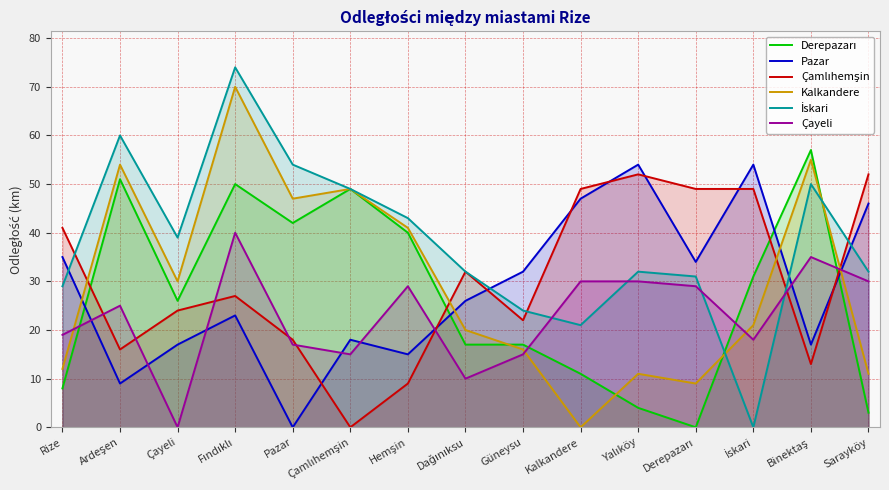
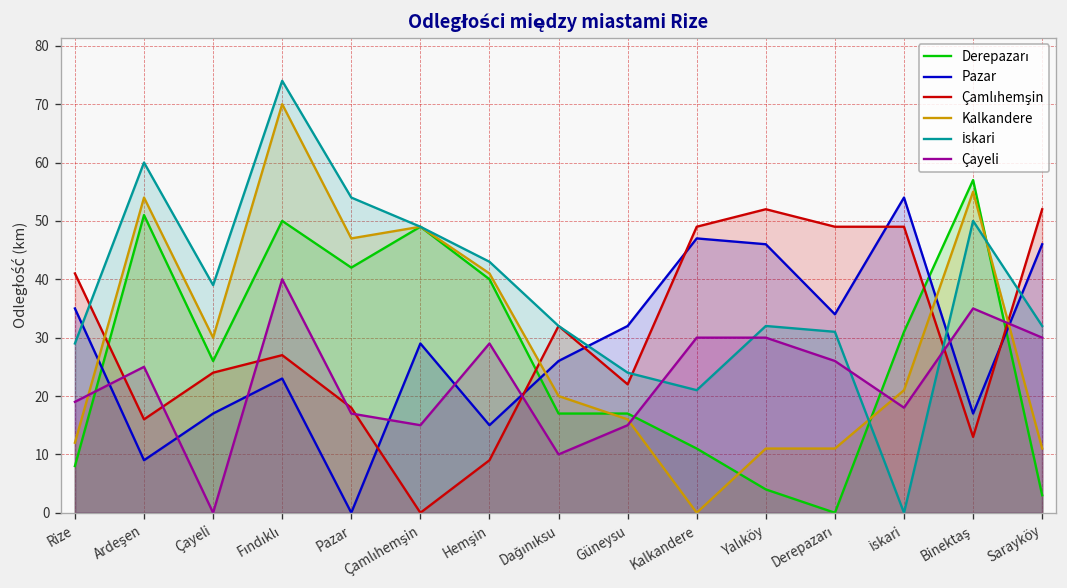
Pazar, Çamlıhemşin: 18 -> 29
Pazar, Yalıköy: 54 -> 46
Kalkandere, Derepazarı: 9 -> 11
Çayeli, Derepazarı: 29 -> 26
